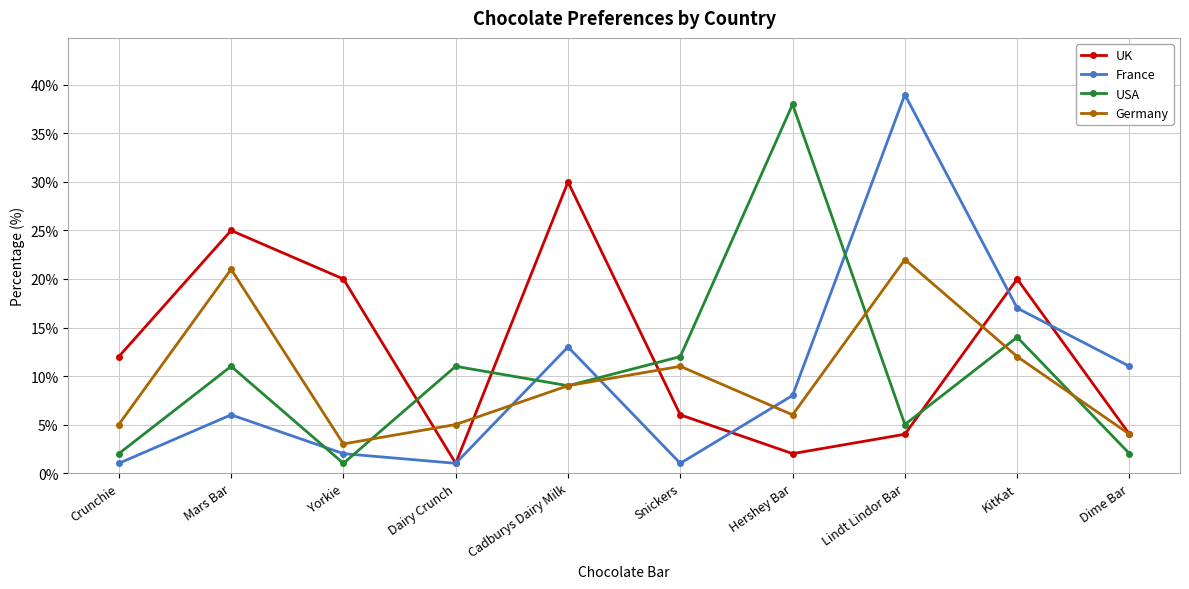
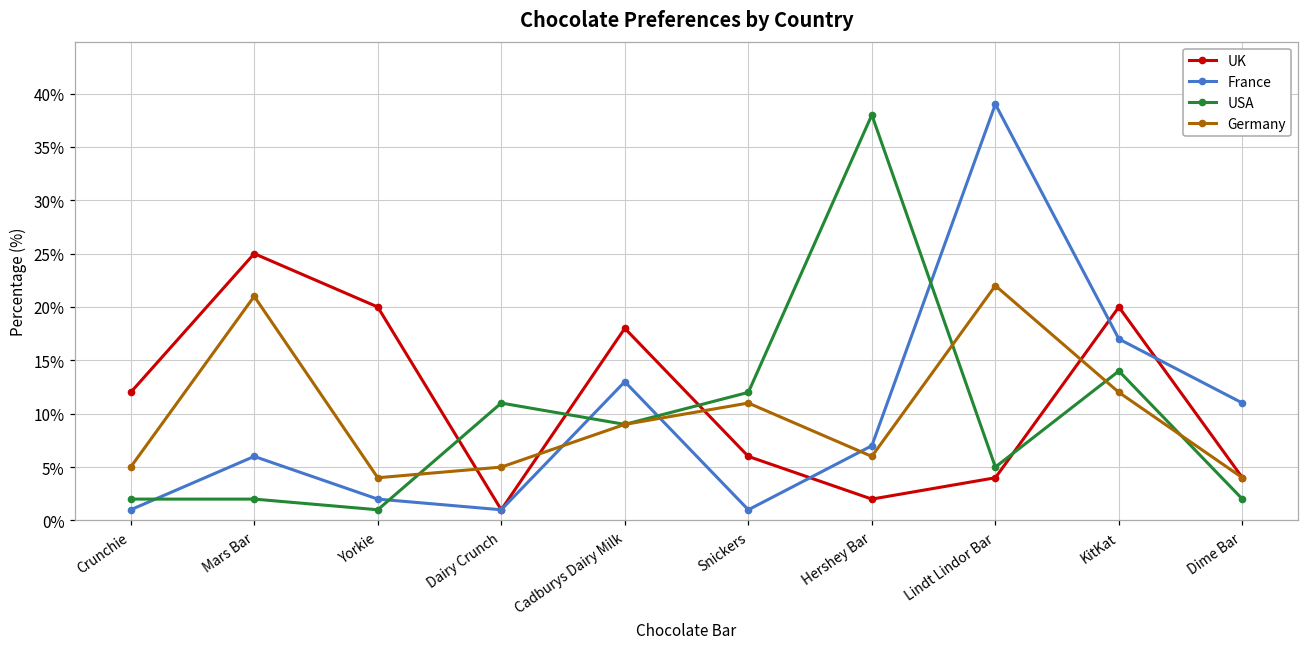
USA, Mars Bar: 11% -> 2%
Germany, Yorkie: 3% -> 4%
UK, Cadburys Dairy Milk: 30% -> 18%
France, Hershey Bar: 8% -> 7%
